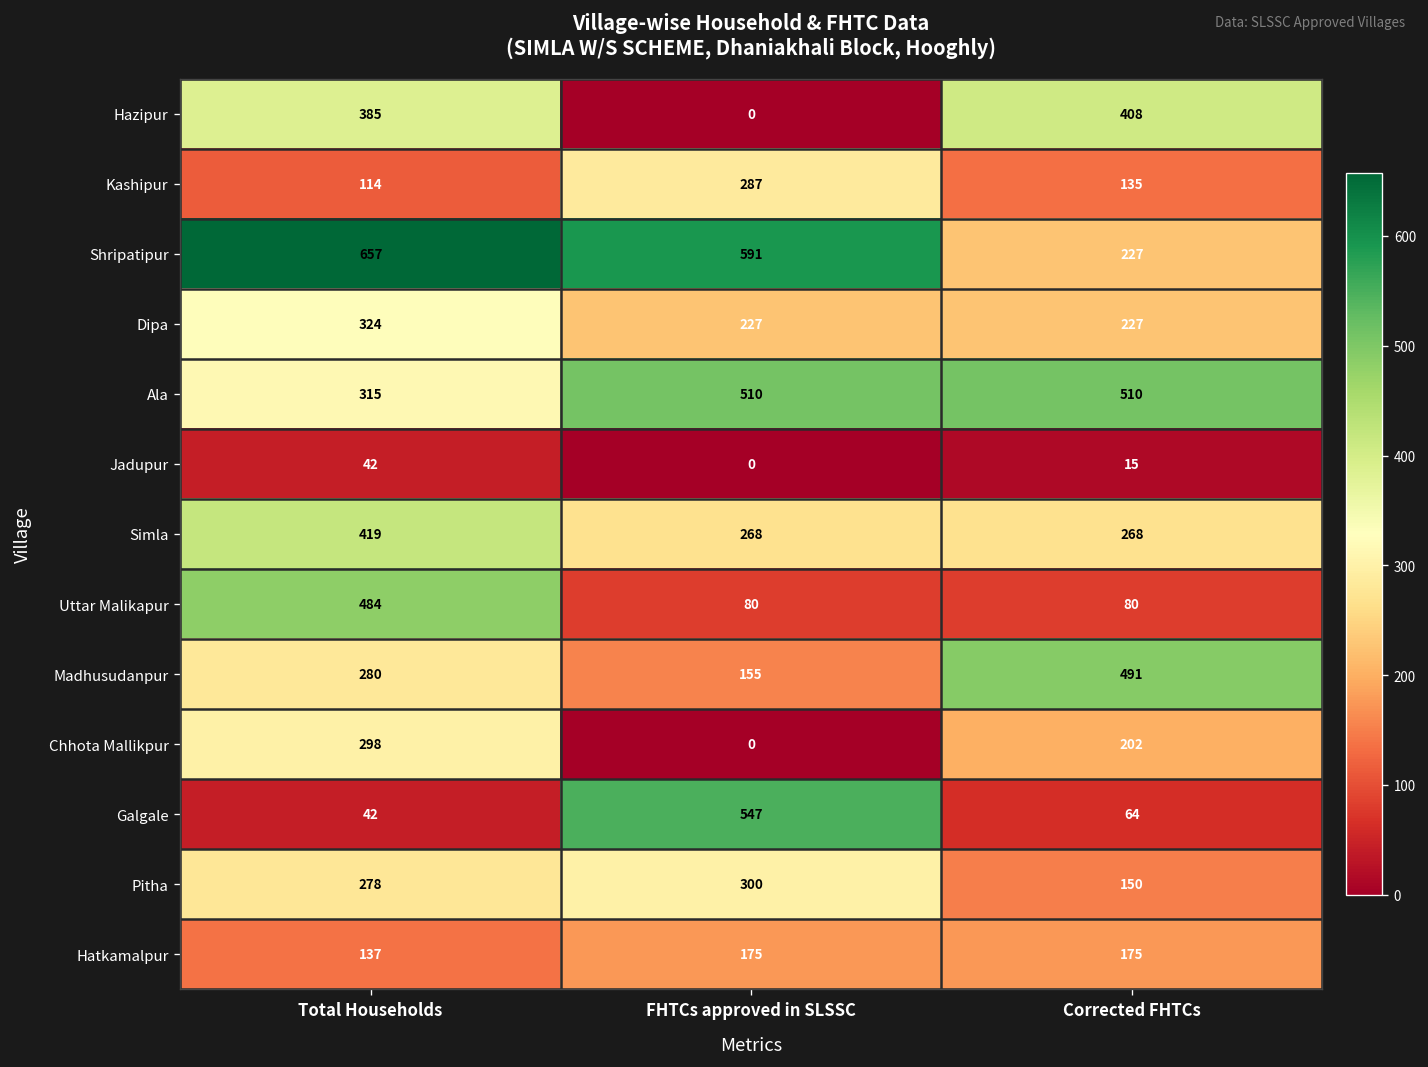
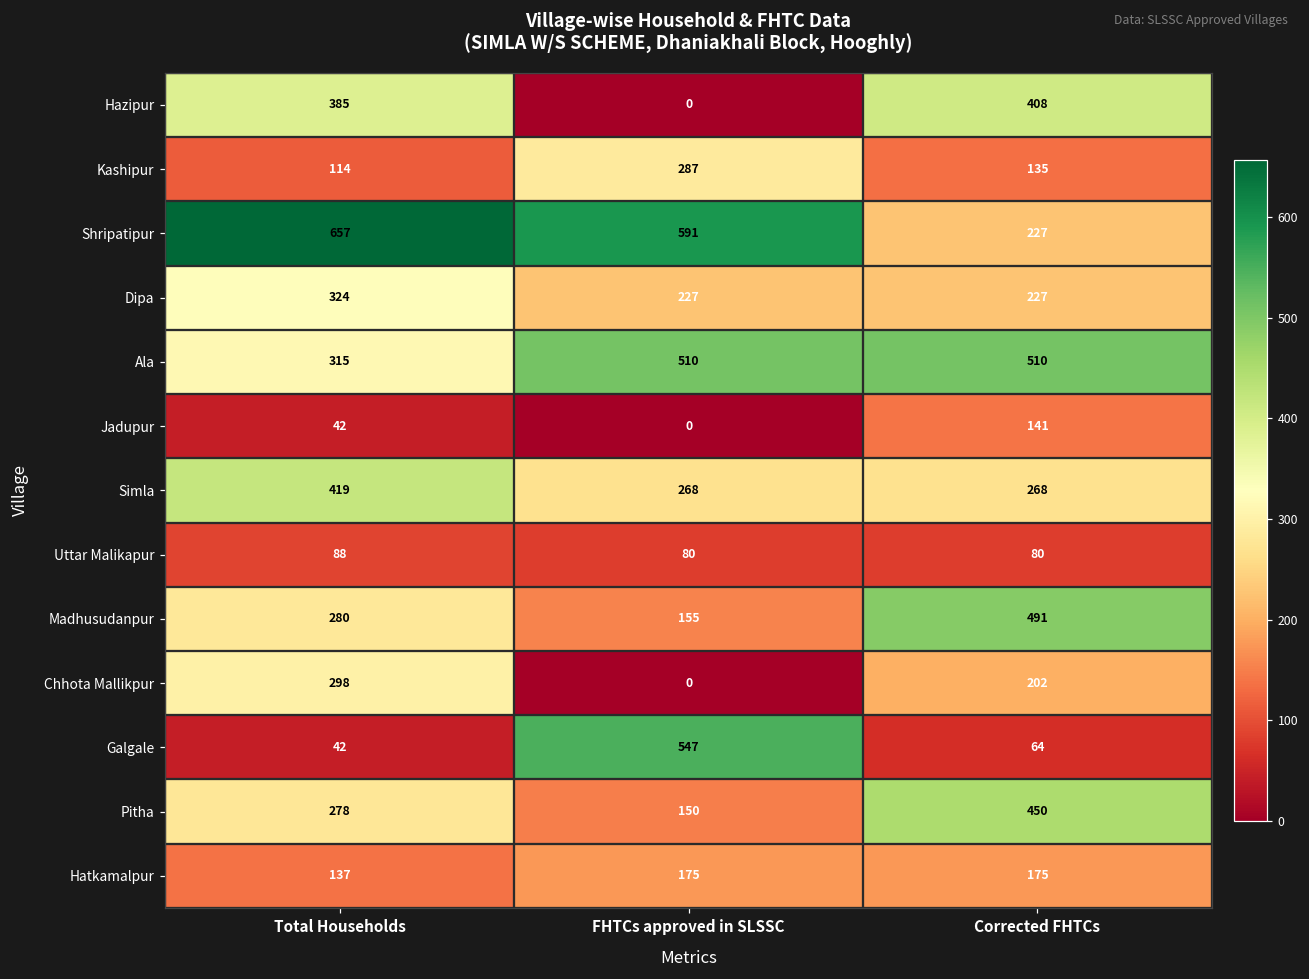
Jadupur, Corrected FHTCs: 15 -> 141
Uttar Malikapur, Total Households: 484 -> 88
Pitha, FHTCs approved in SLSSC: 300 -> 150
Pitha, Corrected FHTCs: 150 -> 450
